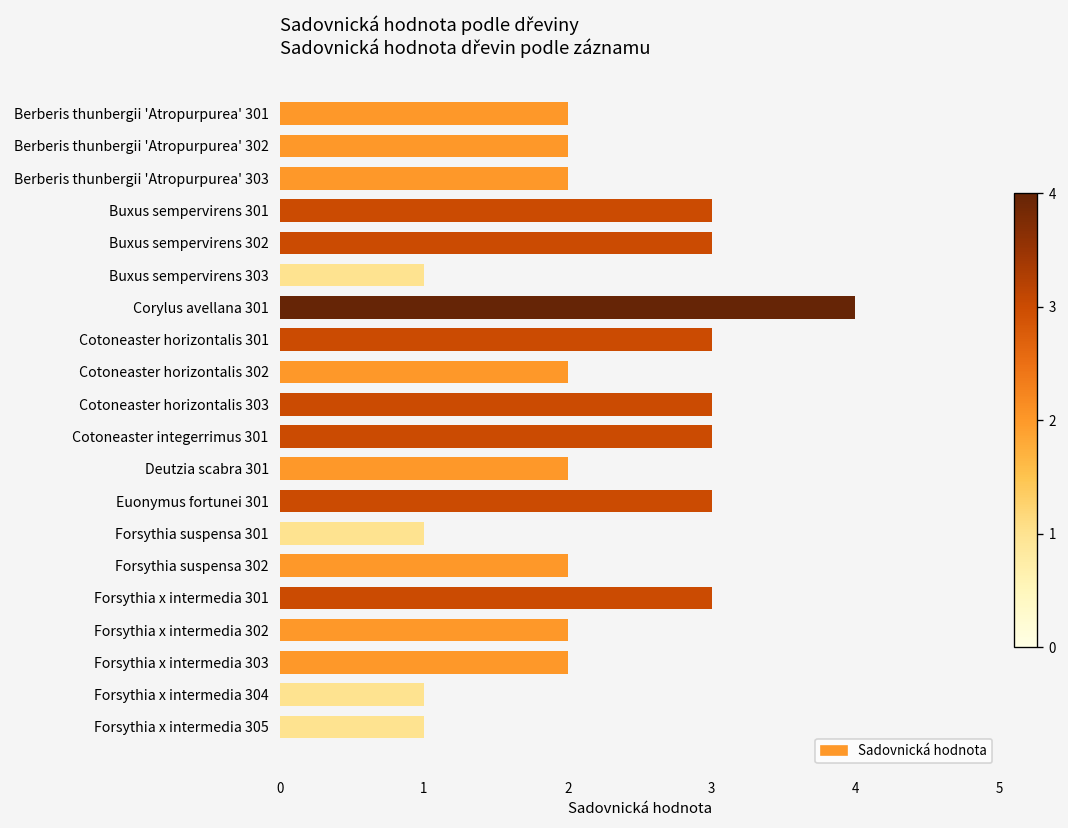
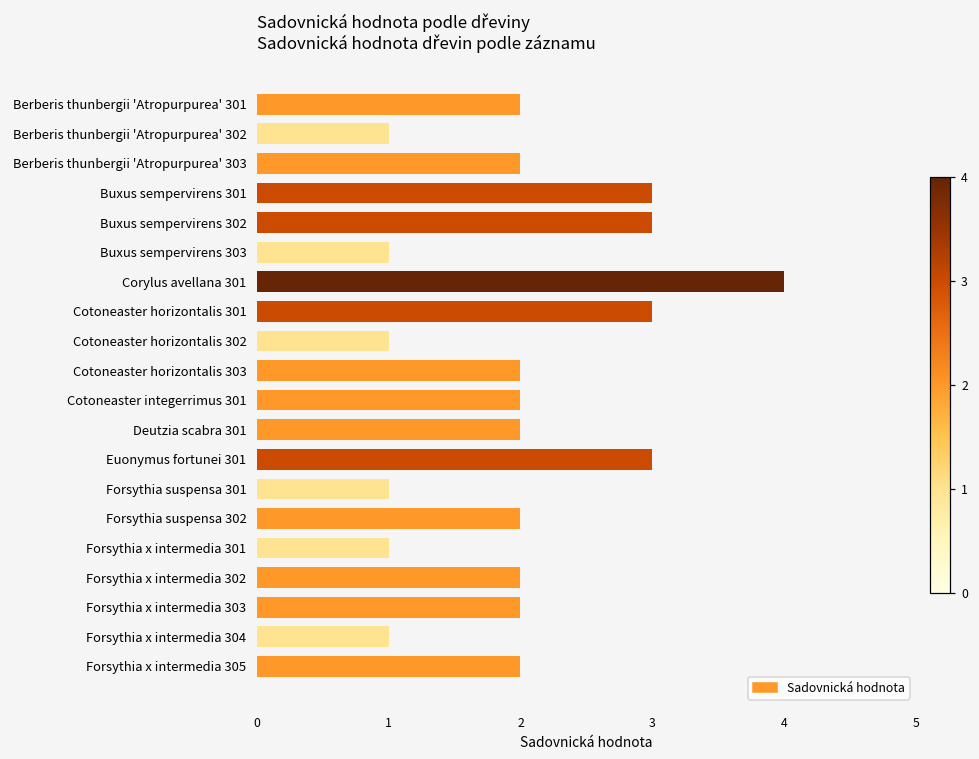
Berberis thunbergii 'Atropurpurea' 302: 2 -> 1
Cotoneaster horizontalis 302: 2 -> 1
Cotoneaster horizontalis 303: 3 -> 2
Cotoneaster integerrimus 301: 3 -> 2
Forsythia x intermedia 301: 3 -> 1
Forsythia x intermedia 305: 1 -> 2
